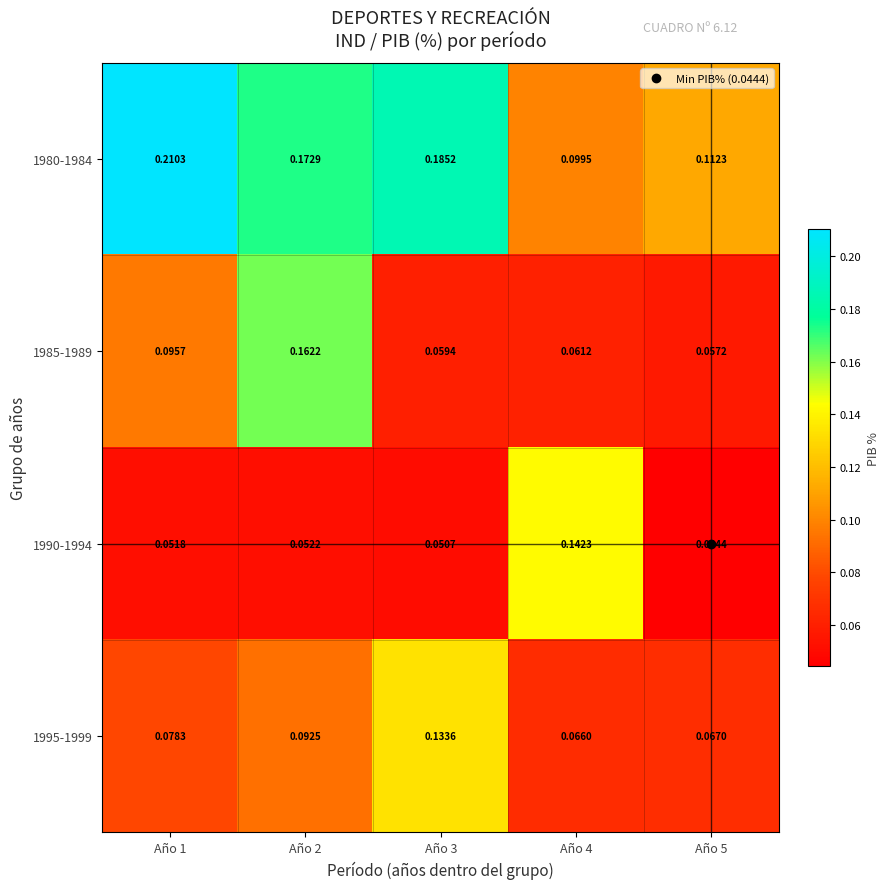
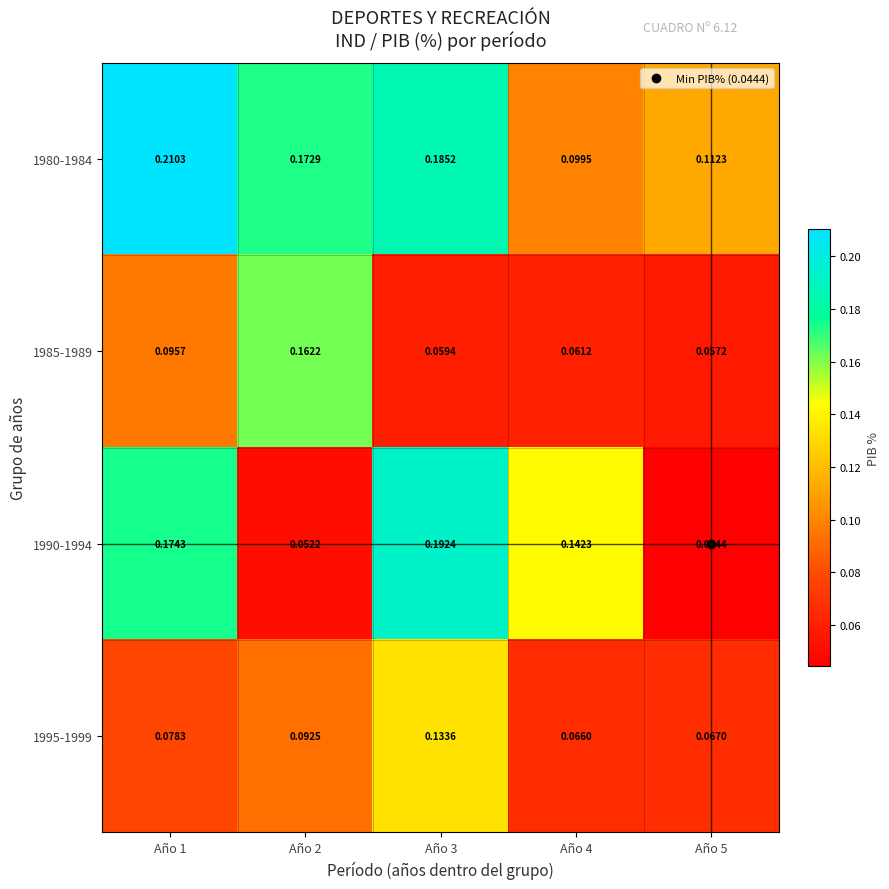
1990-1994, Año 1: 0.0518 -> 0.1743
1990-1994, Año 3: 0.0507 -> 0.1924
